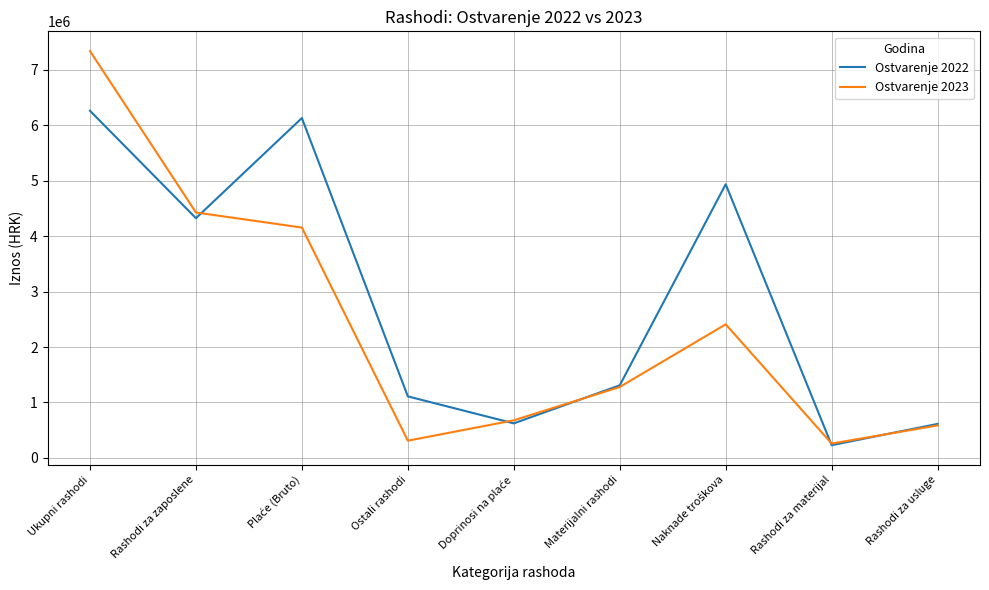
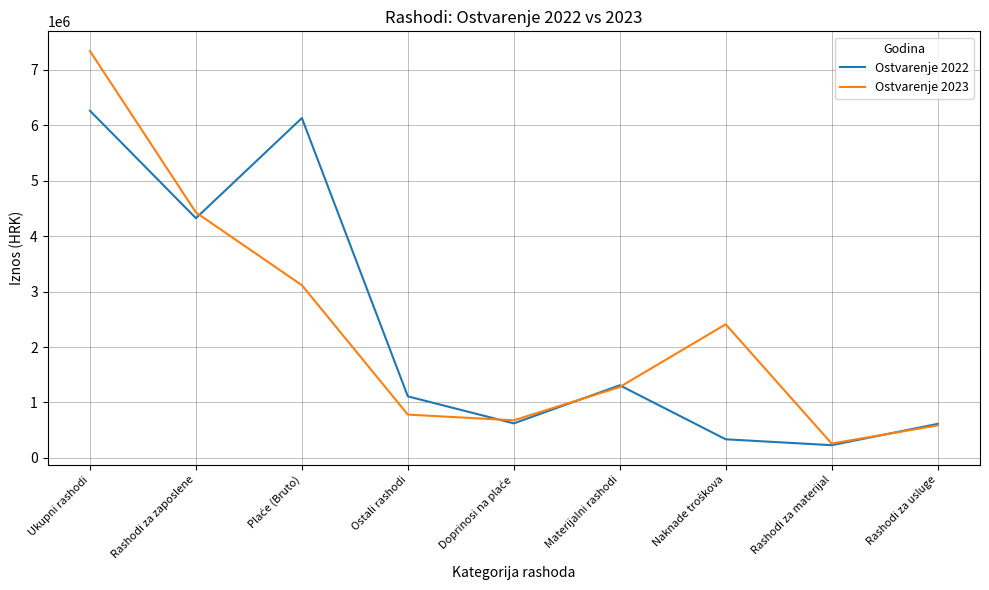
Ostvarenje 2023, Plaće (Bruto): 4200000 -> 3100000
Ostvarenje 2023, Ostali rashodi: 300000 -> 800000
Ostvarenje 2022, Naknade troškova: 4900000 -> 300000
